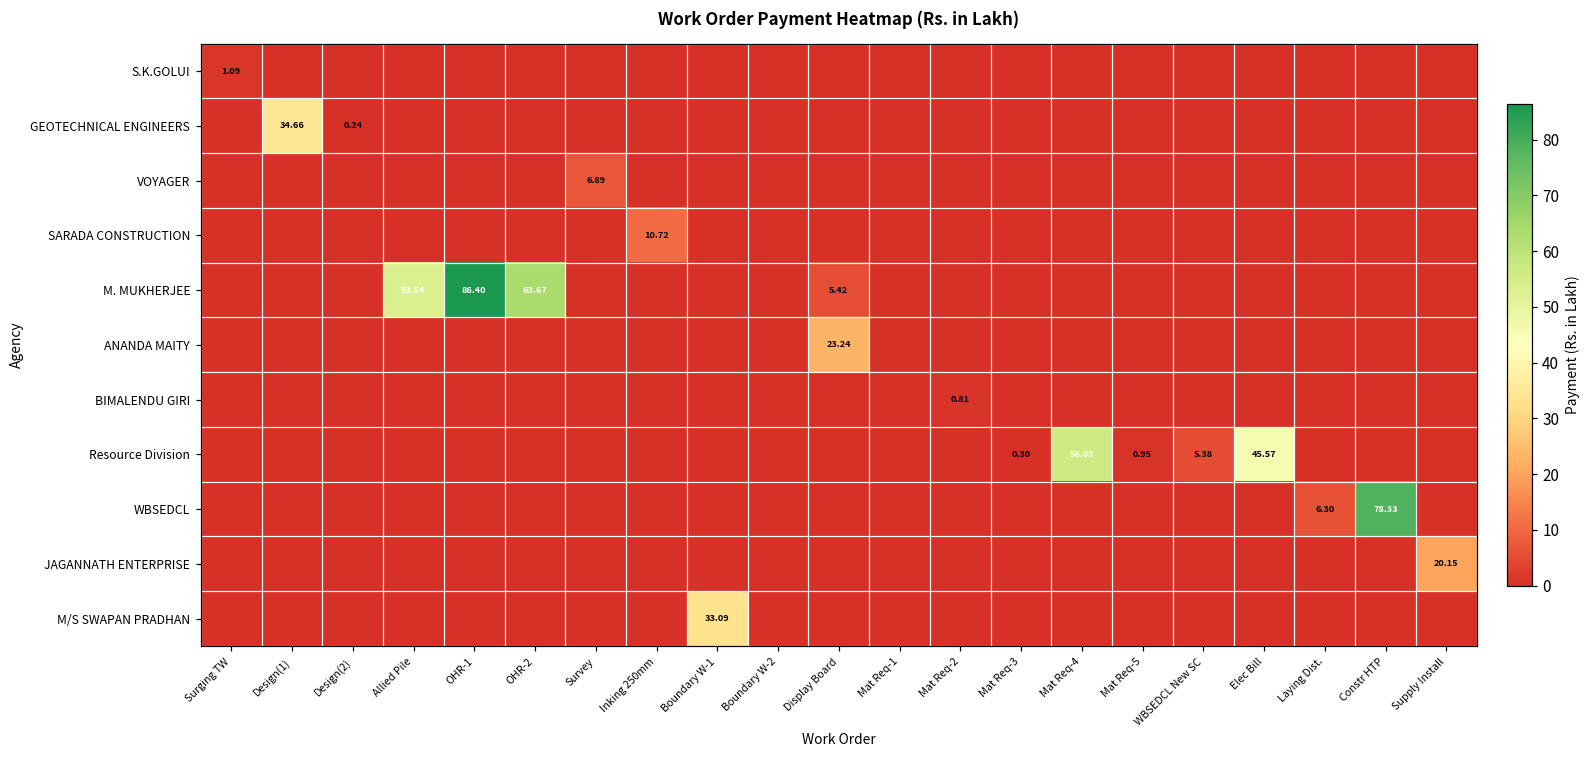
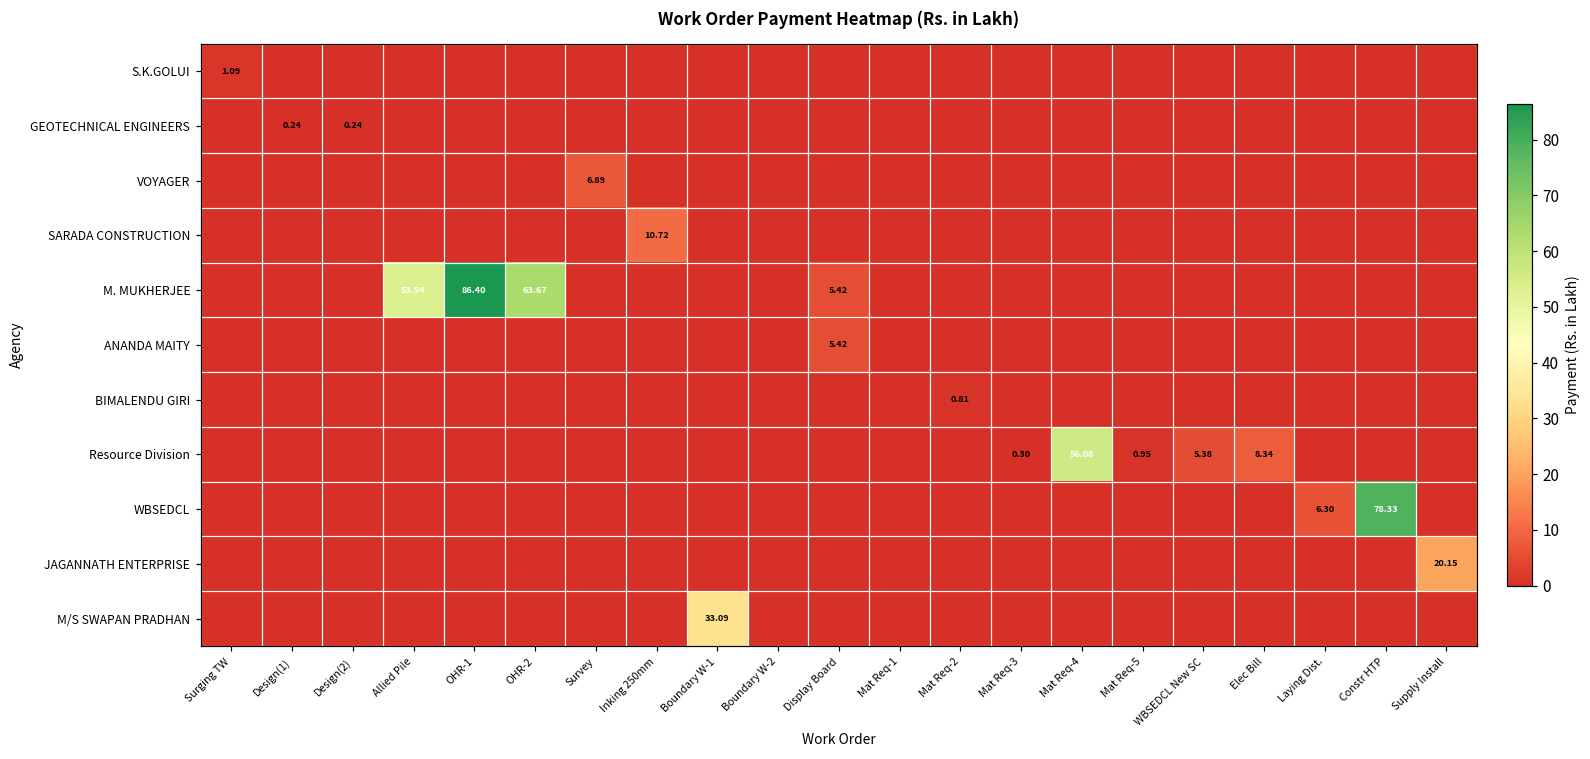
GEOTECHNICAL ENGINEERS, Design(1): 34.66 -> 0.24
ANANDA MAITY, Display Board: 23.24 -> 5.42
Resource Division, Elec Bill: 45.57 -> 8.34
